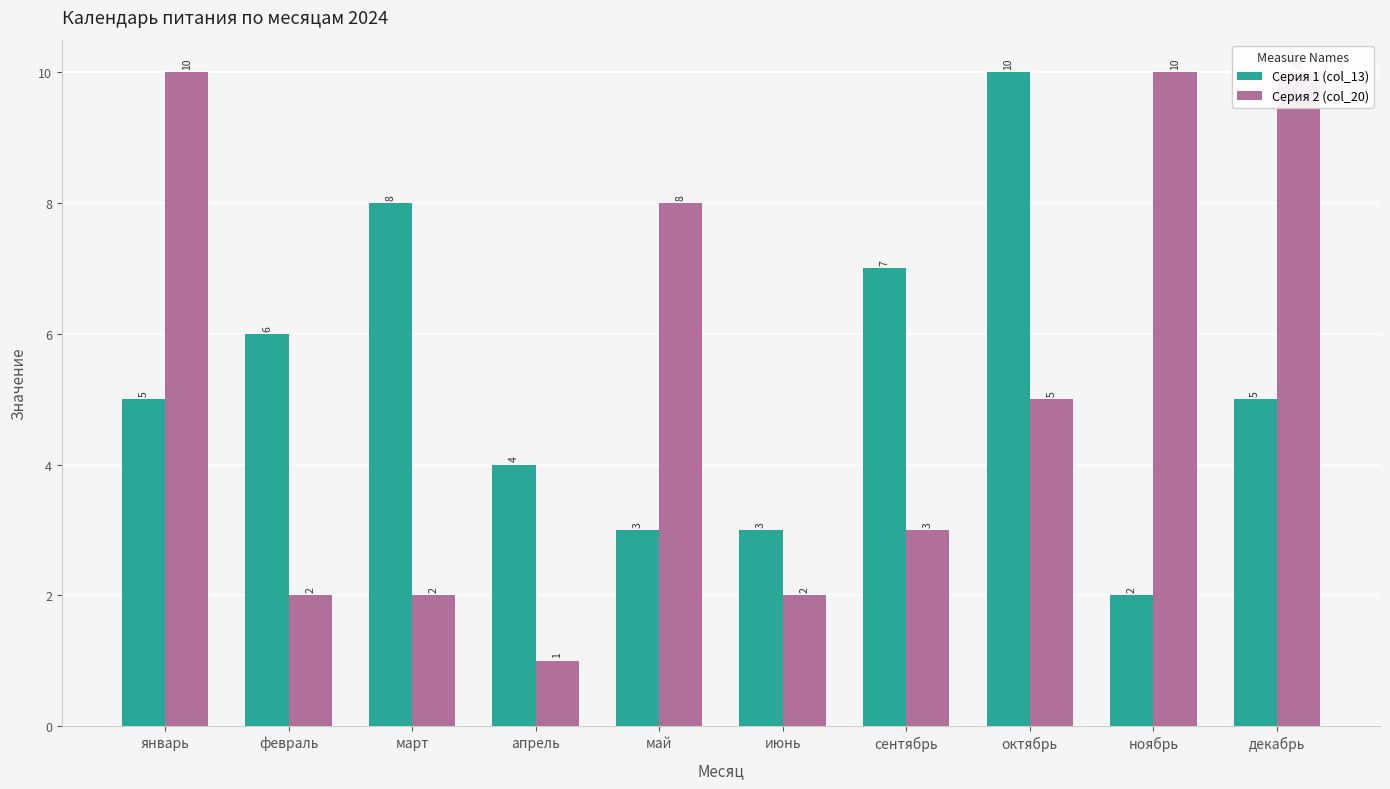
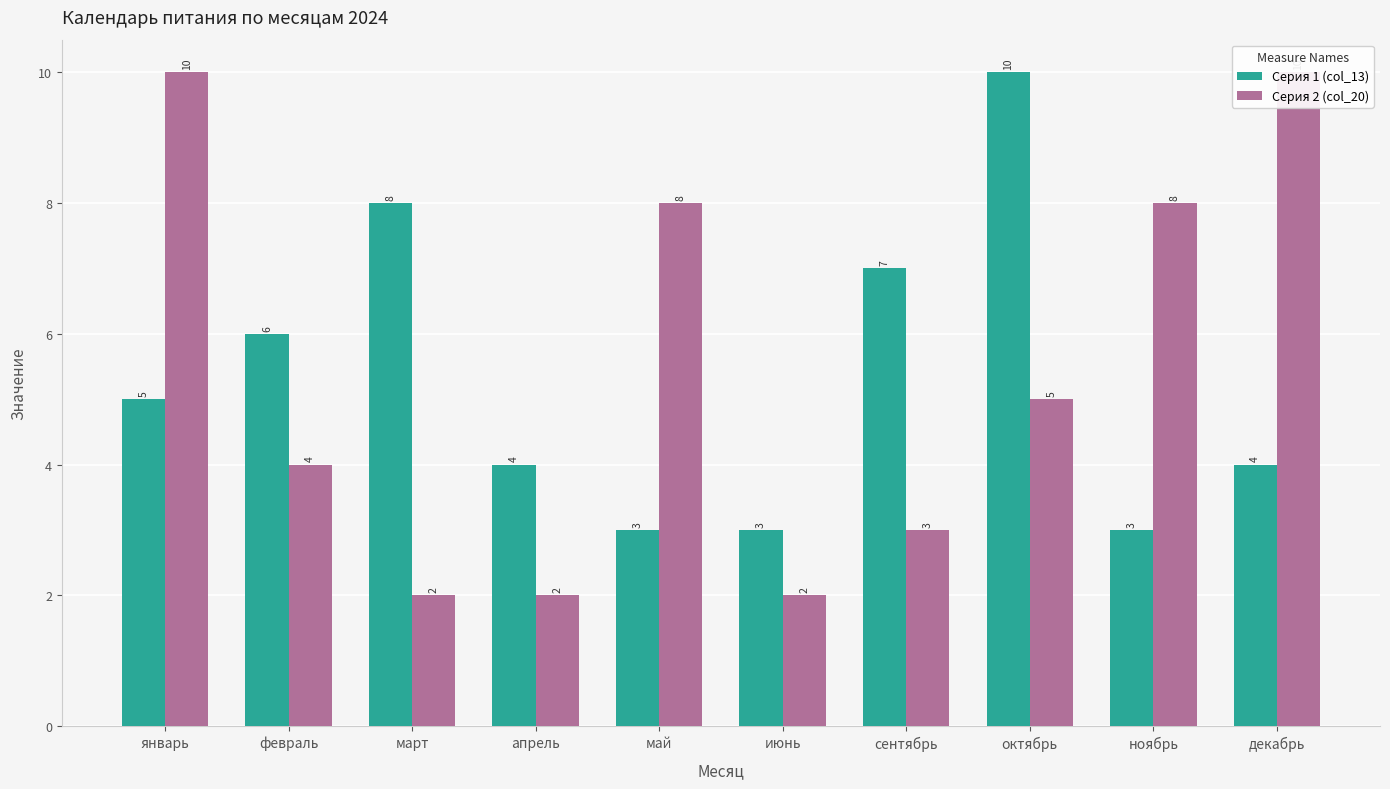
Серия 2 (col_20), февраль: 2 -> 4
Серия 2 (col_20), апрель: 1 -> 2
Серия 1 (col_13), ноябрь: 2 -> 3
Серия 2 (col_20), ноябрь: 10 -> 8
Серия 1 (col_13), декабрь: 5 -> 4
